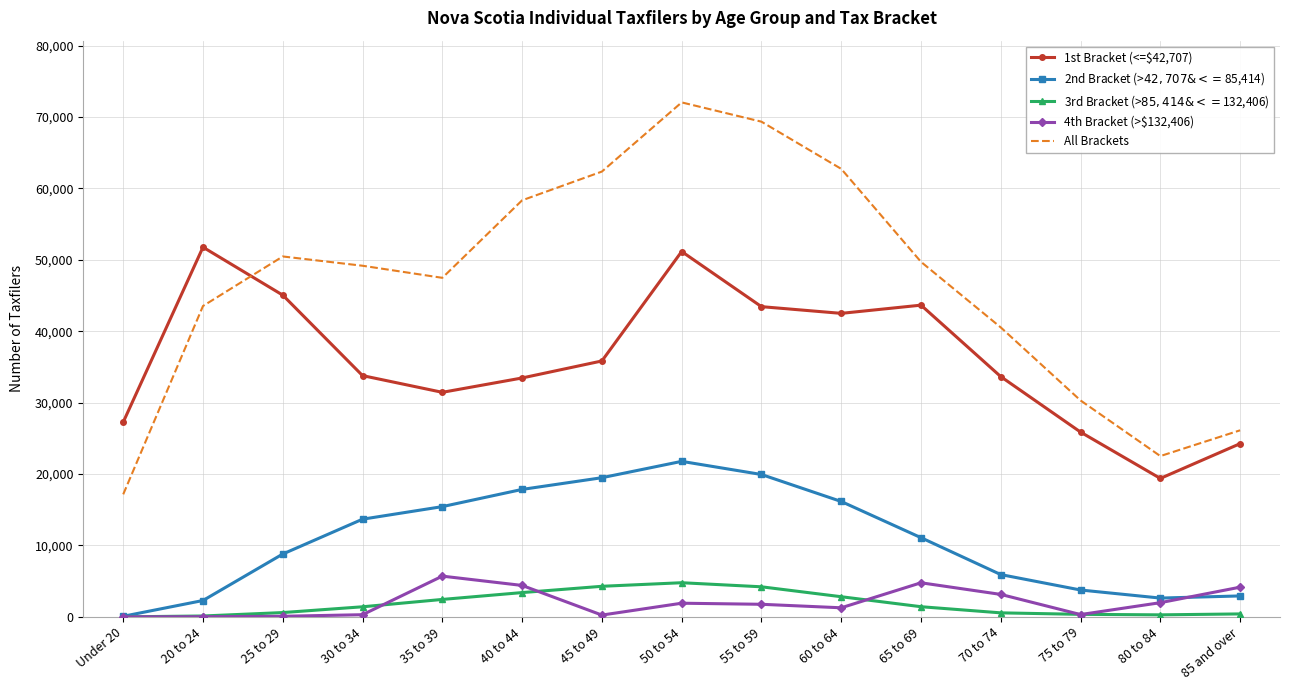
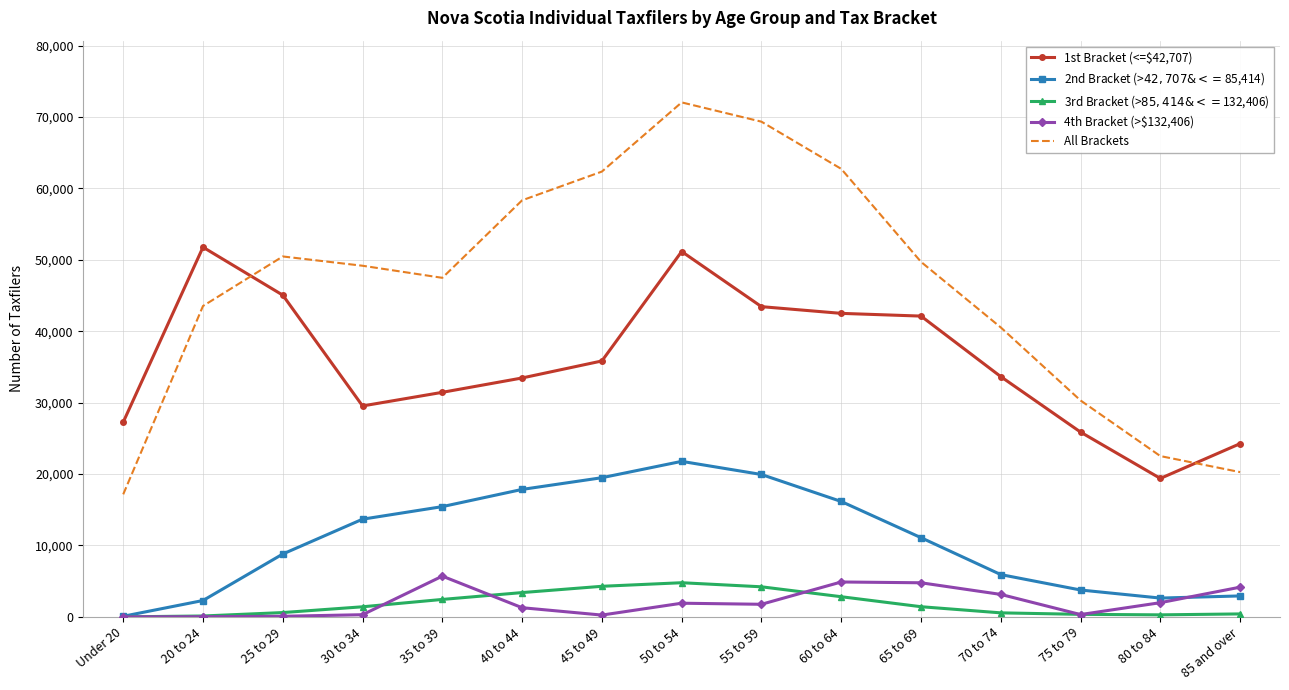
1st Bracket (<=$42,707), 30 to 34: 34,000 -> 30,000
4th Bracket (>$132,406), 40 to 44: 4,000 -> 1,000
4th Bracket (>$132,406), 60 to 64: 1,000 -> 5,000
1st Bracket (<=$42,707), 65 to 69: 44,000 -> 42,000
All Brackets, 85 and over: 26,000 -> 20,000
